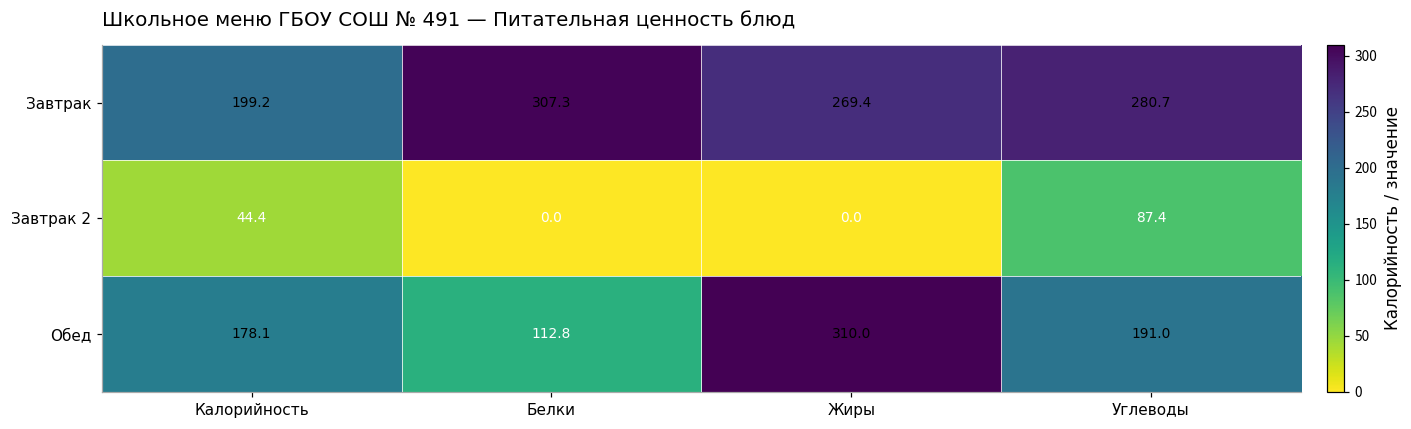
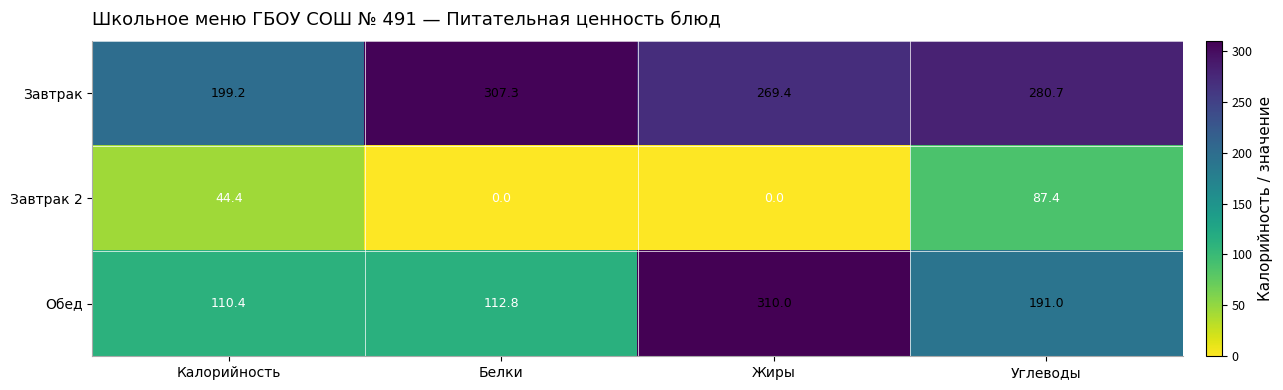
Обед, Калорийность: 178.1 -> 110.4
